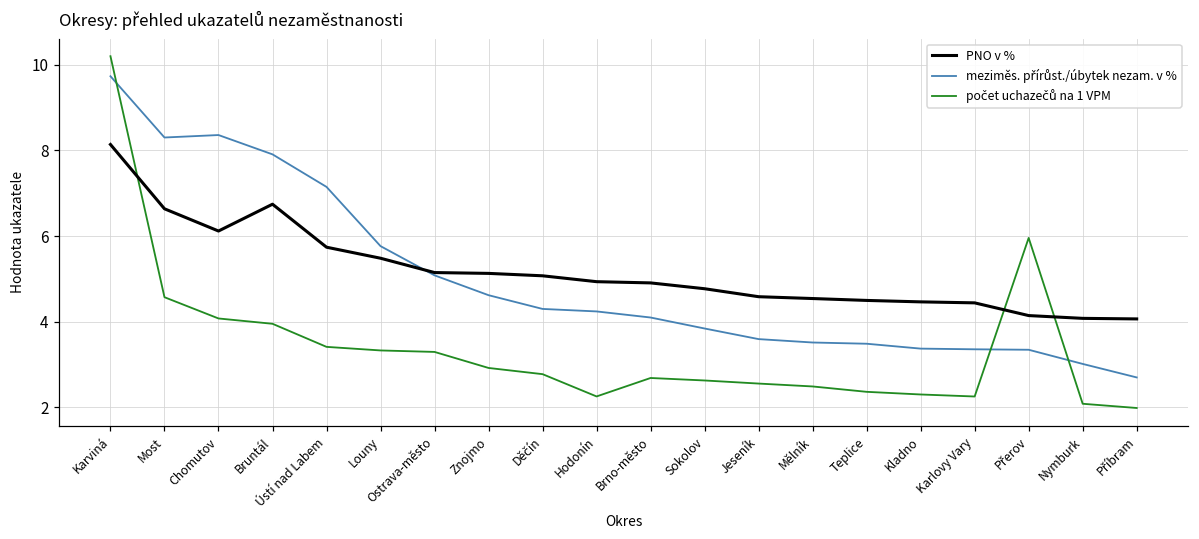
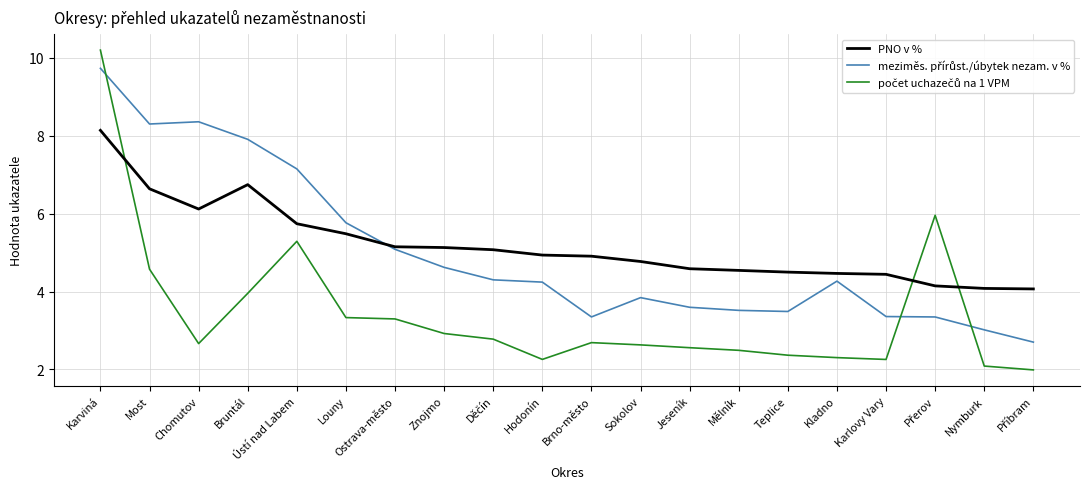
počet uchazečů na 1 VPM, Chomutov: 4.1 -> 2.7
počet uchazečů na 1 VPM, Ústí nad Labem: 3.4 -> 5.3
meziměs. přírůst./úbytek nezam. v %, Brno-město: 4.1 -> 3.3
meziměs. přírůst./úbytek nezam. v %, Kladno: 3.4 -> 4.3
